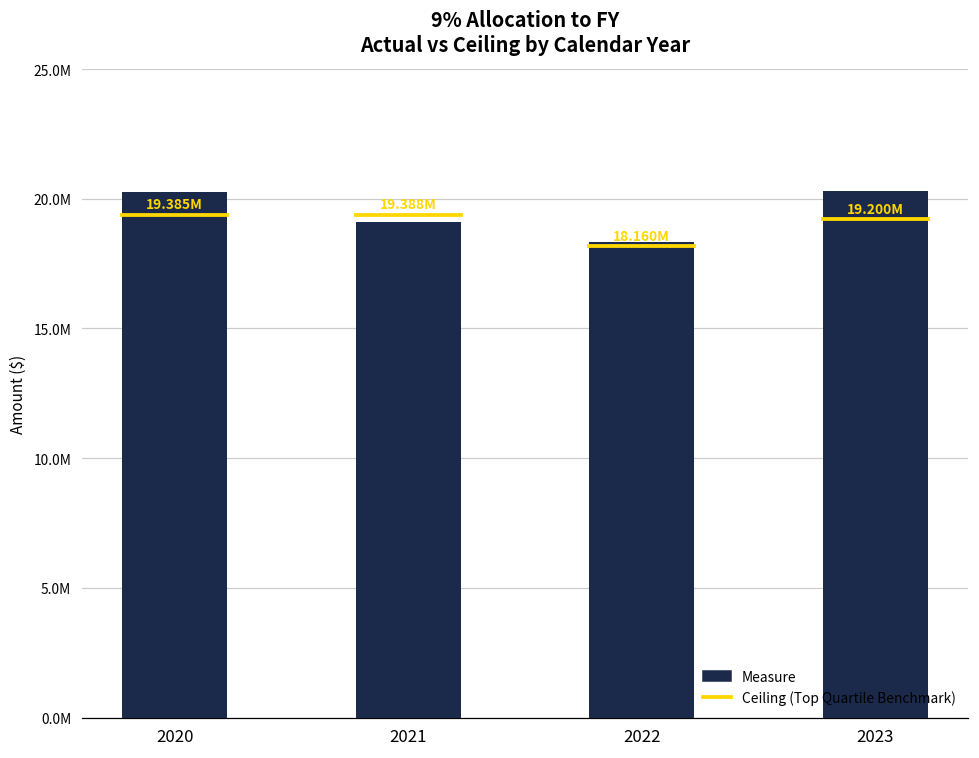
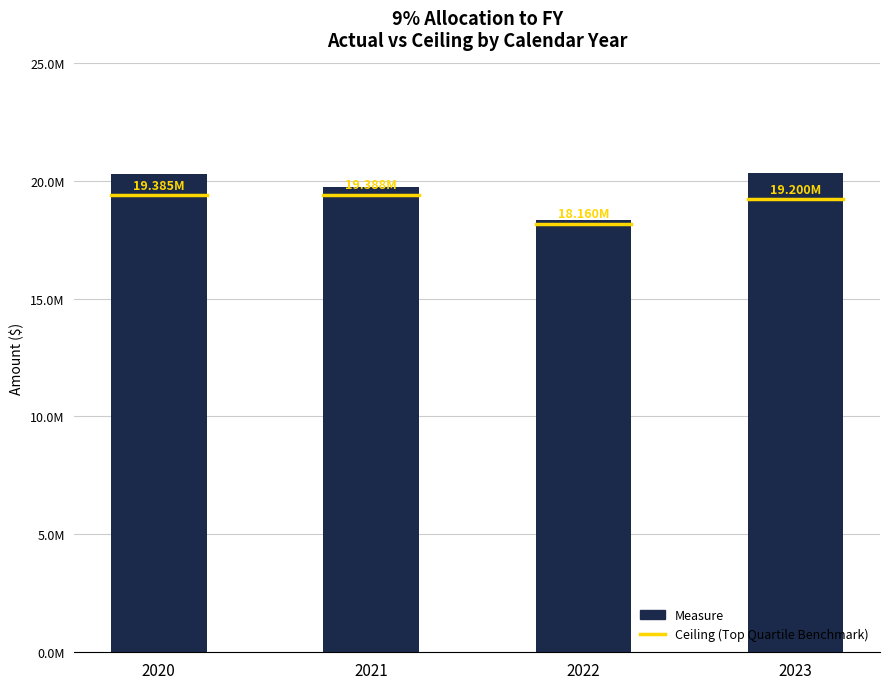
Measure, 2021: 19100000 -> 19700000
